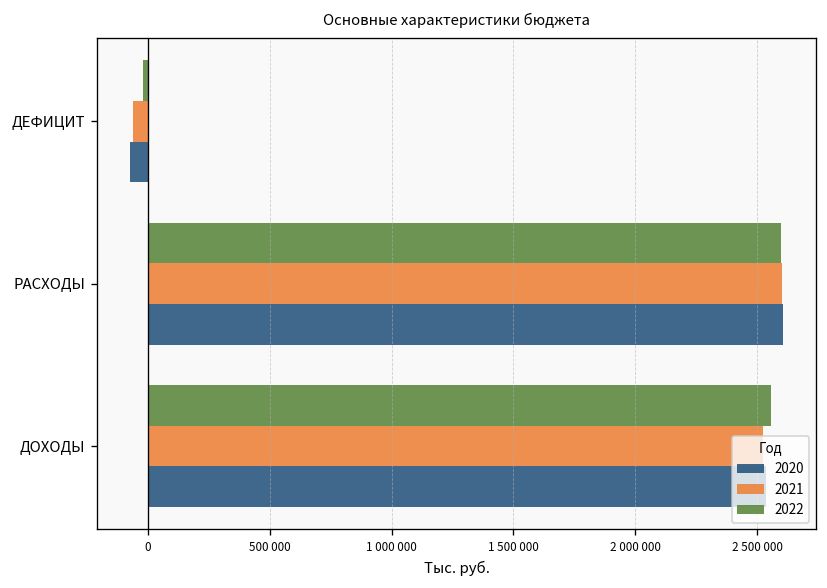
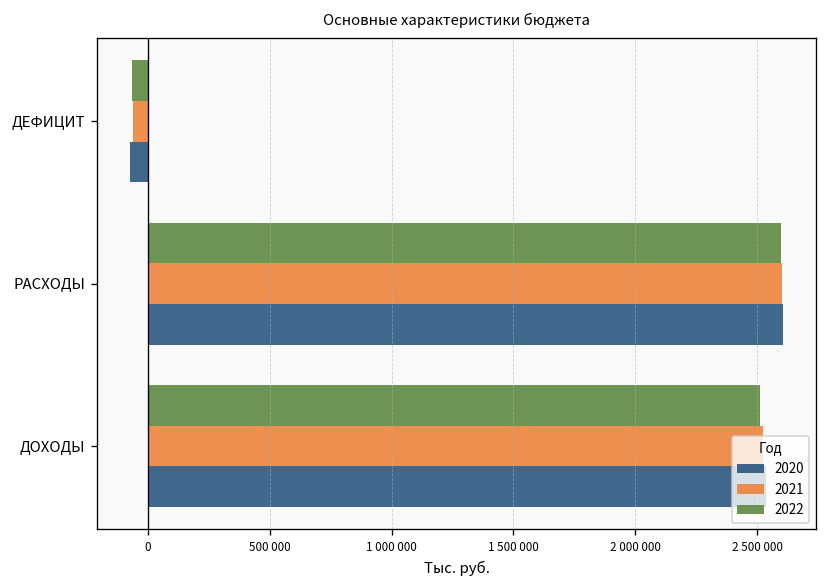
2022, ДЕФИЦИТ: -20000 -> -60000
2022, ДОХОДЫ: 2550000 -> 2510000
